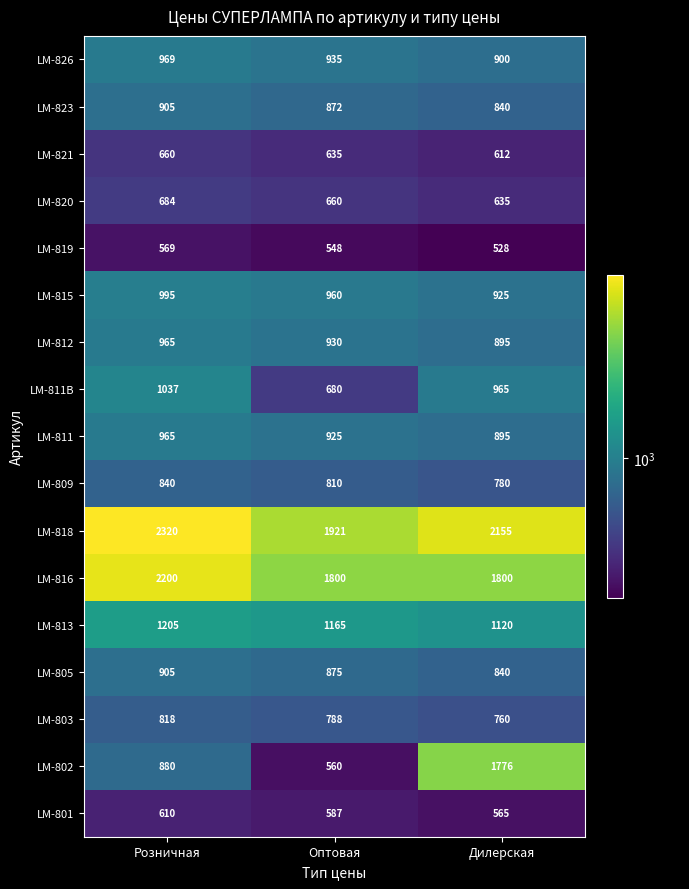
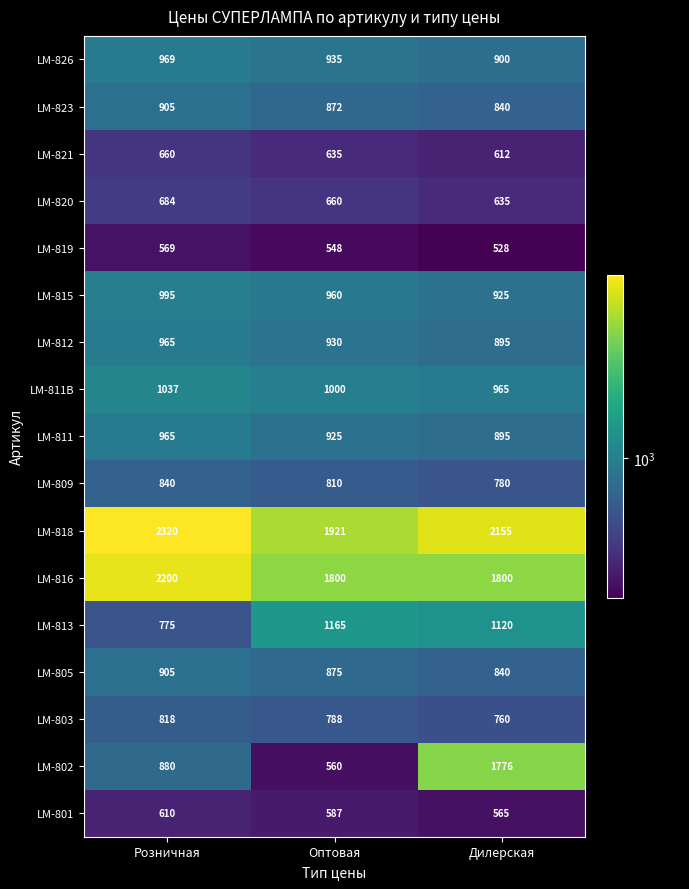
LM-811B, Оптовая: 680 -> 1000
LM-813, Розничная: 1205 -> 775
